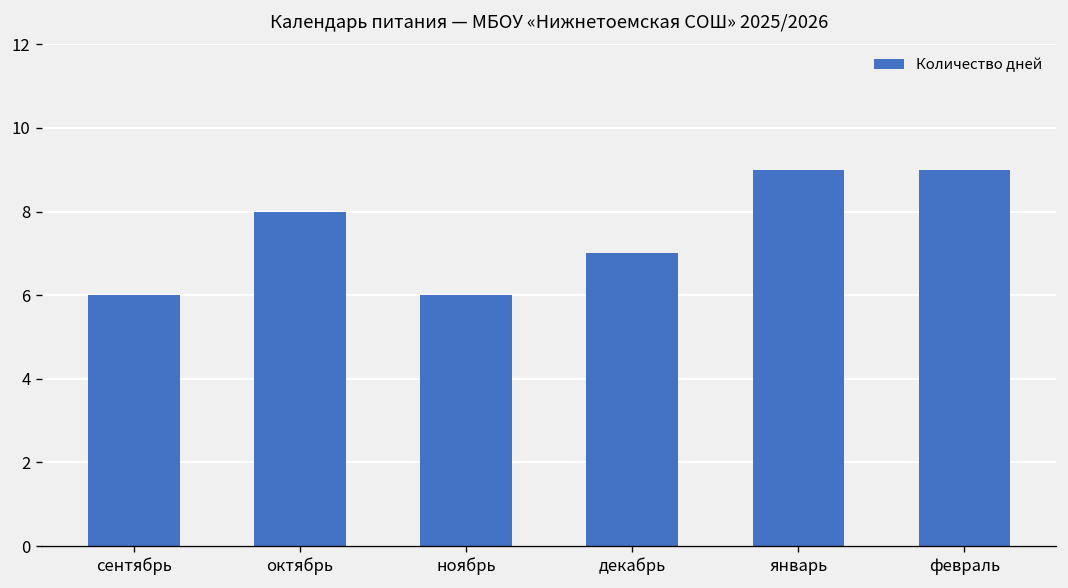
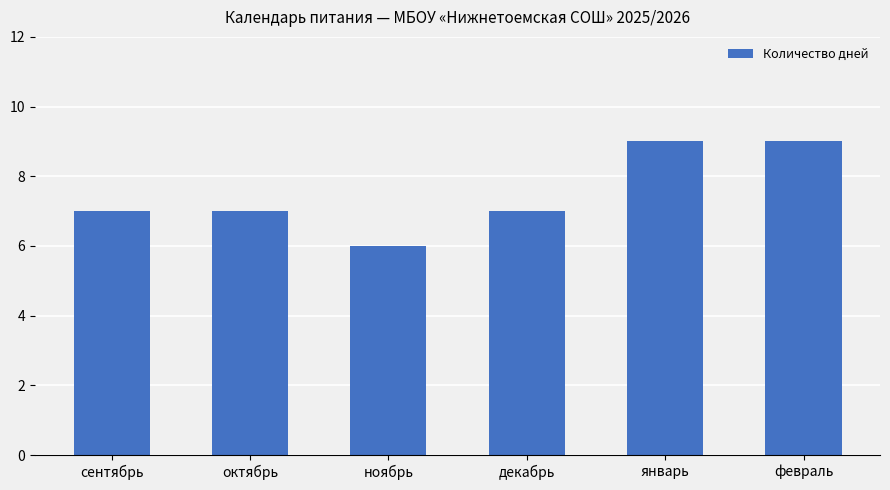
сентябрь: 6 -> 7
октябрь: 8 -> 7
